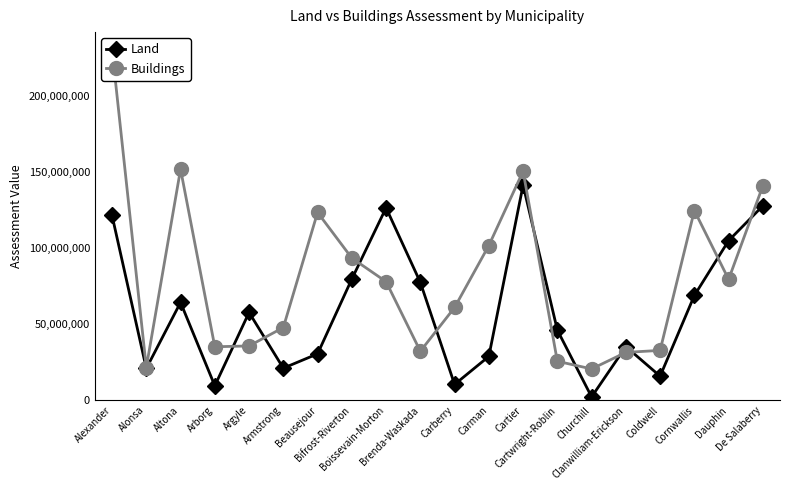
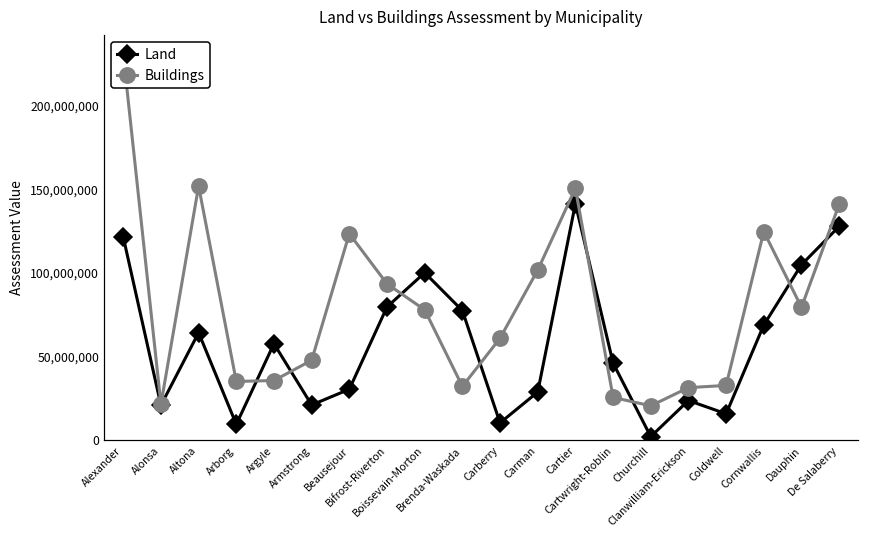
Land, Boissevain-Morton: 126,000,000 -> 100,000,000
Land, Clanwilliam-Erickson: 35,000,000 -> 24,000,000
